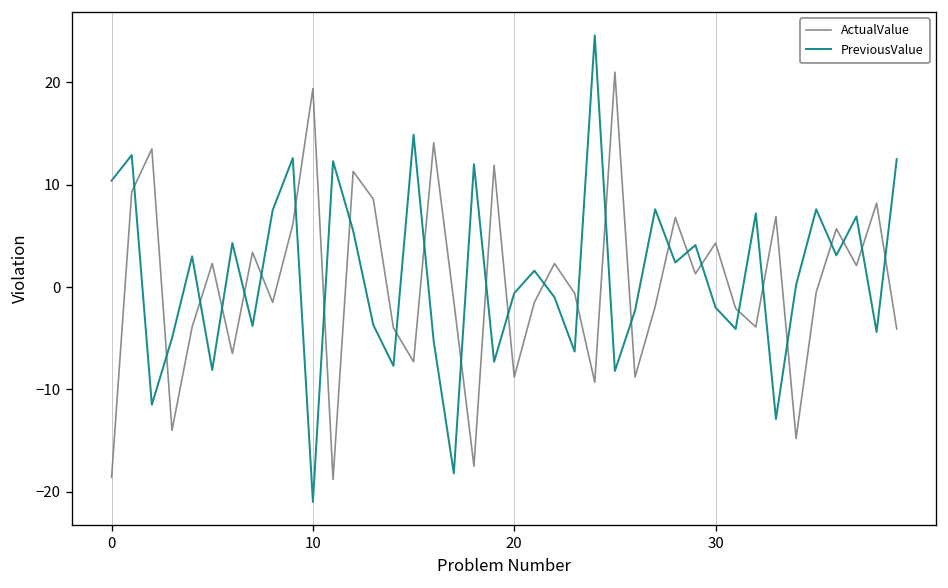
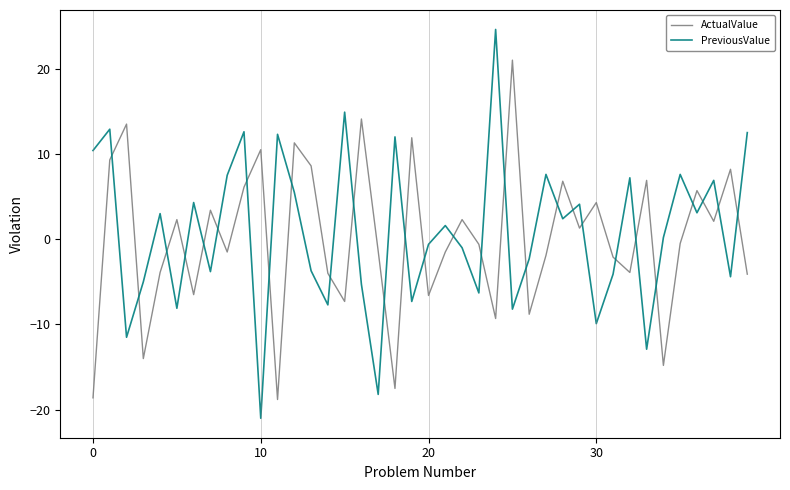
ActualValue, 10: 19 -> 11
ActualValue, 20: -9 -> -7
PreviousValue, 30: -2 -> -10
